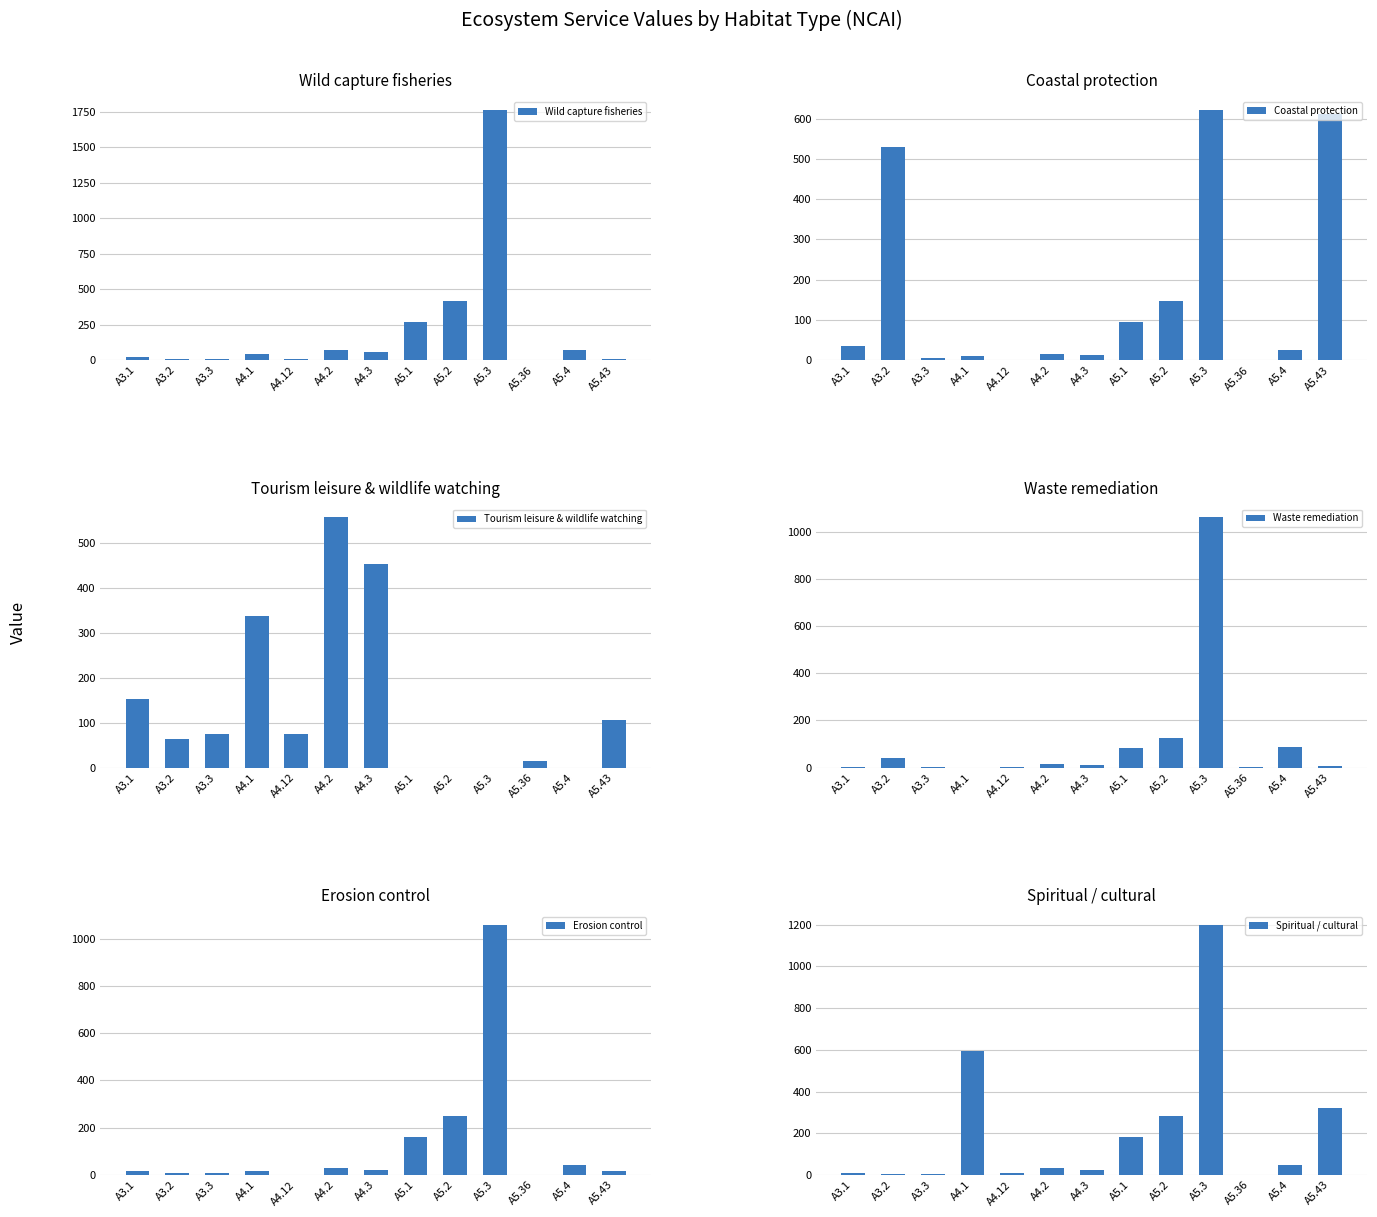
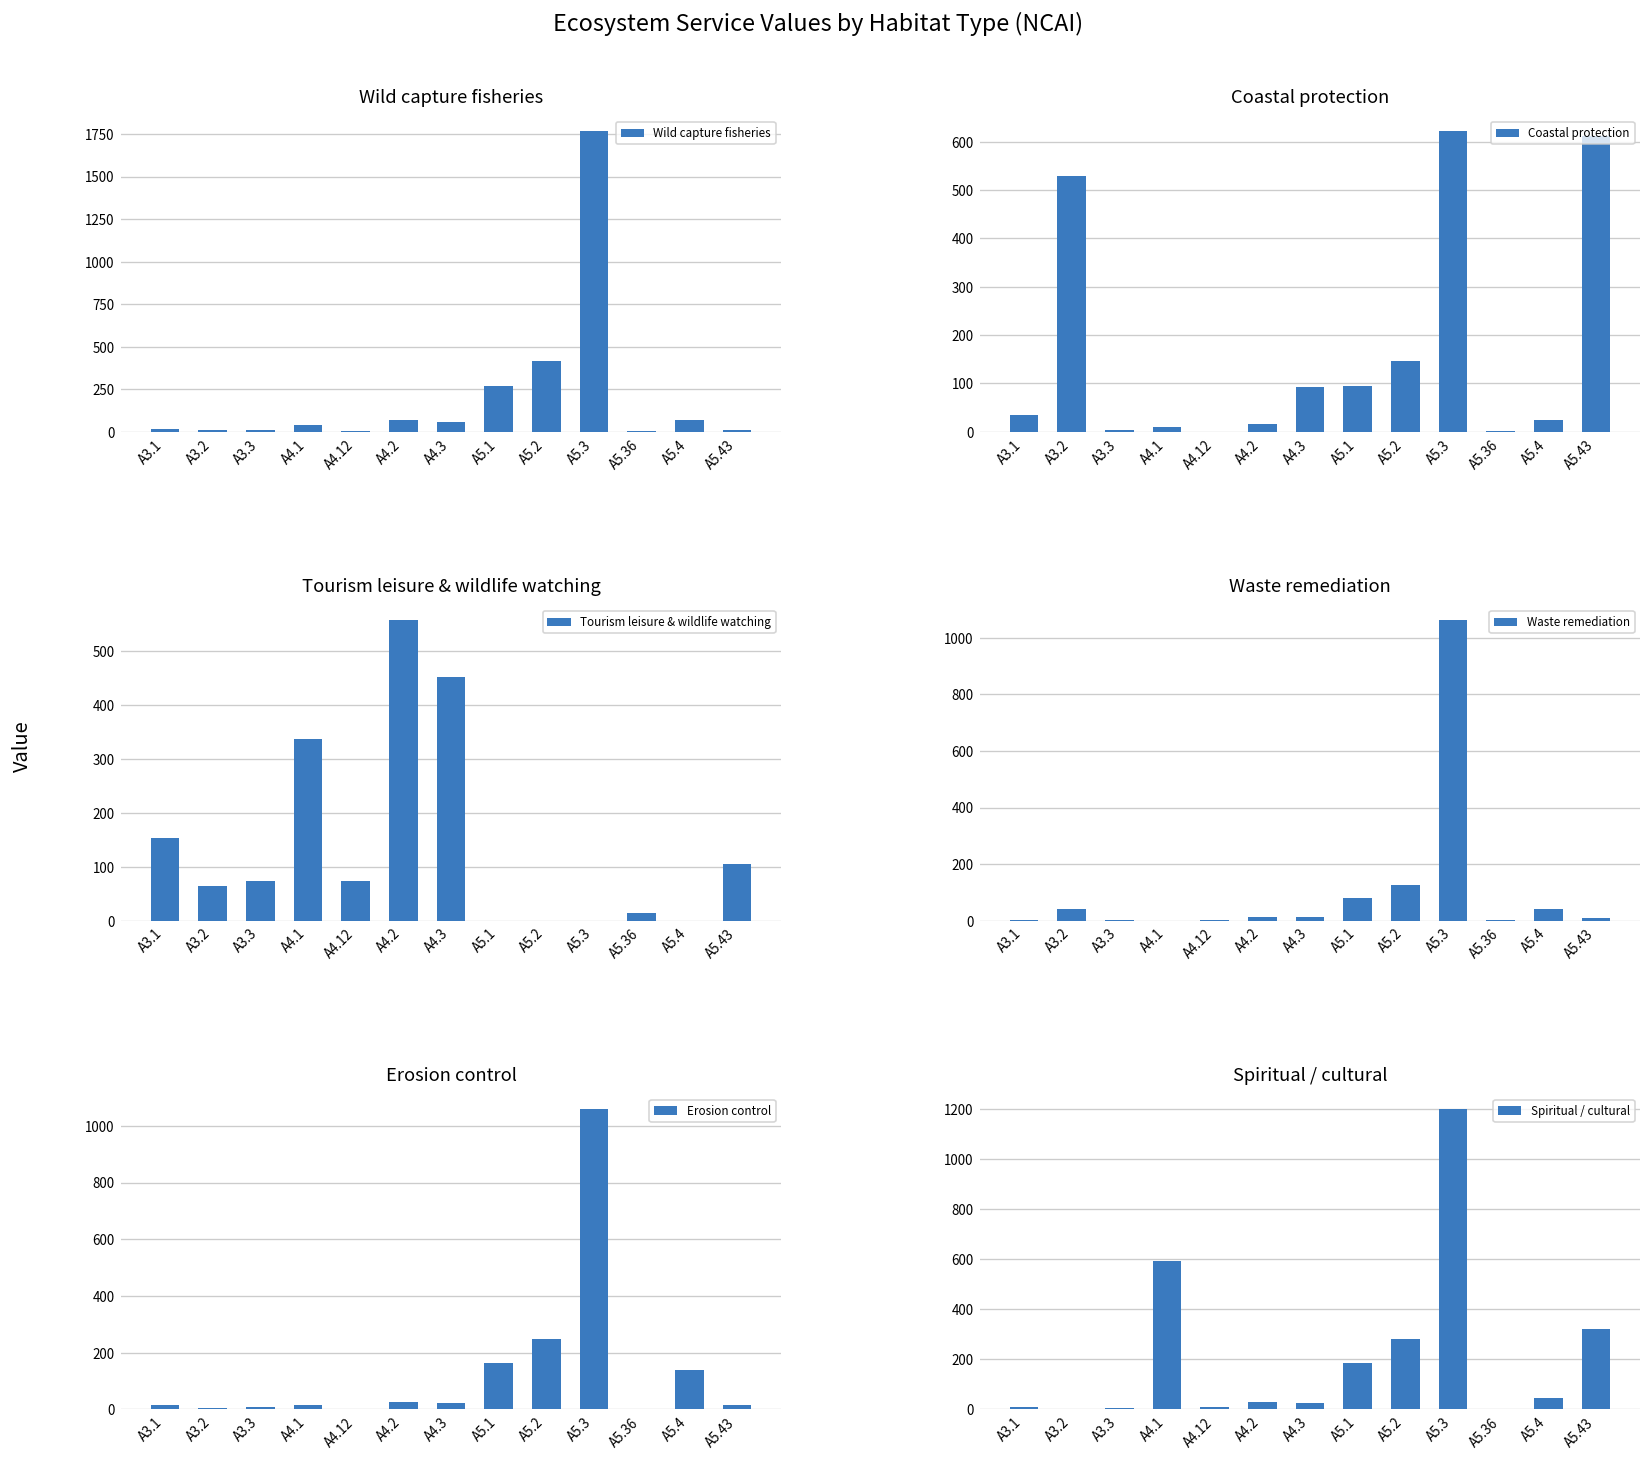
Coastal protection, A4.3: 10 -> 90
Waste remediation, A5.4: 90 -> 40
Erosion control, A5.4: 40 -> 140
